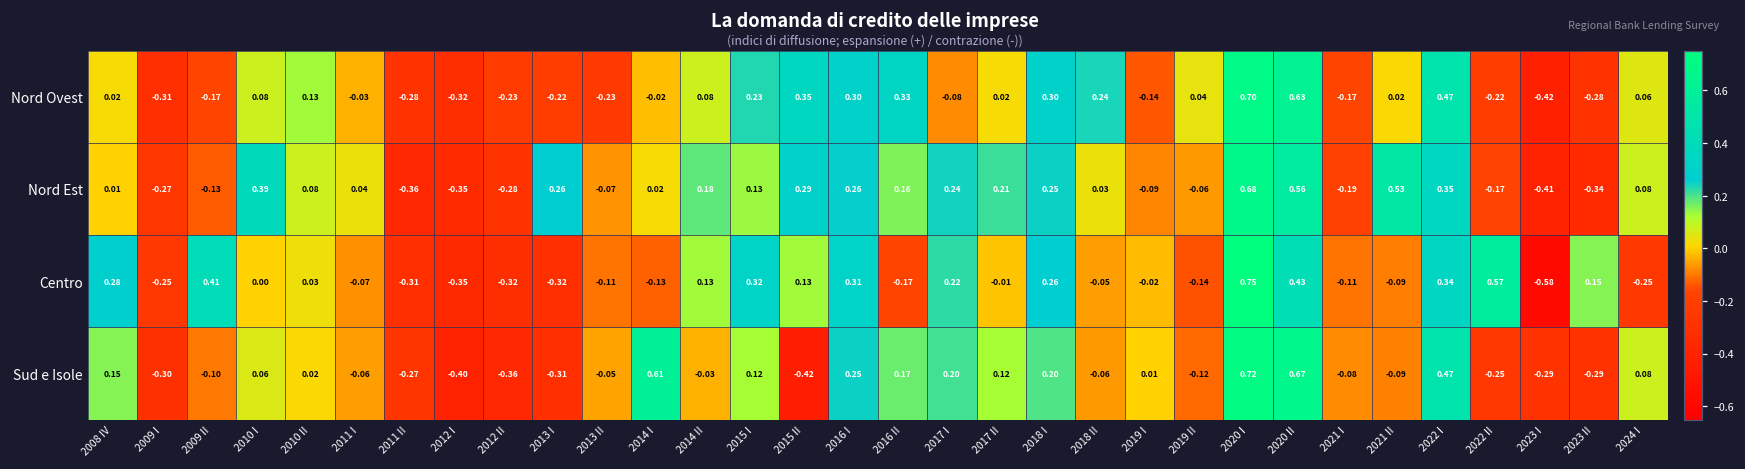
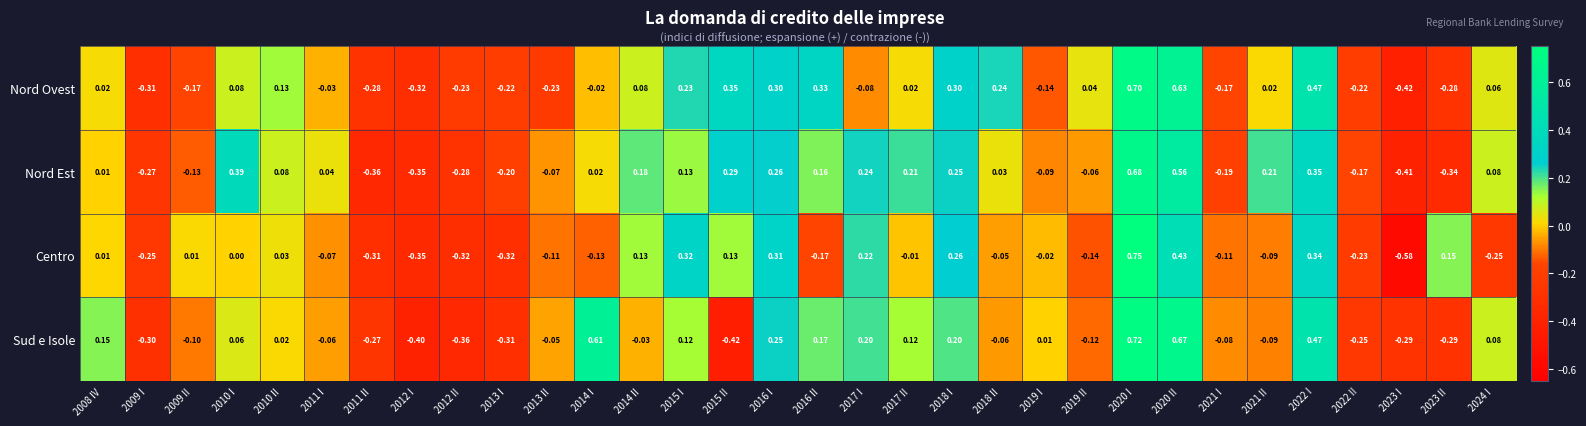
Nord Est, 2013 I: 0.26 -> -0.20
Nord Est, 2021 II: 0.53 -> 0.21
Centro, 2008 IV: 0.28 -> 0.01
Centro, 2009 II: 0.41 -> 0.01
Centro, 2022 II: 0.57 -> -0.23
